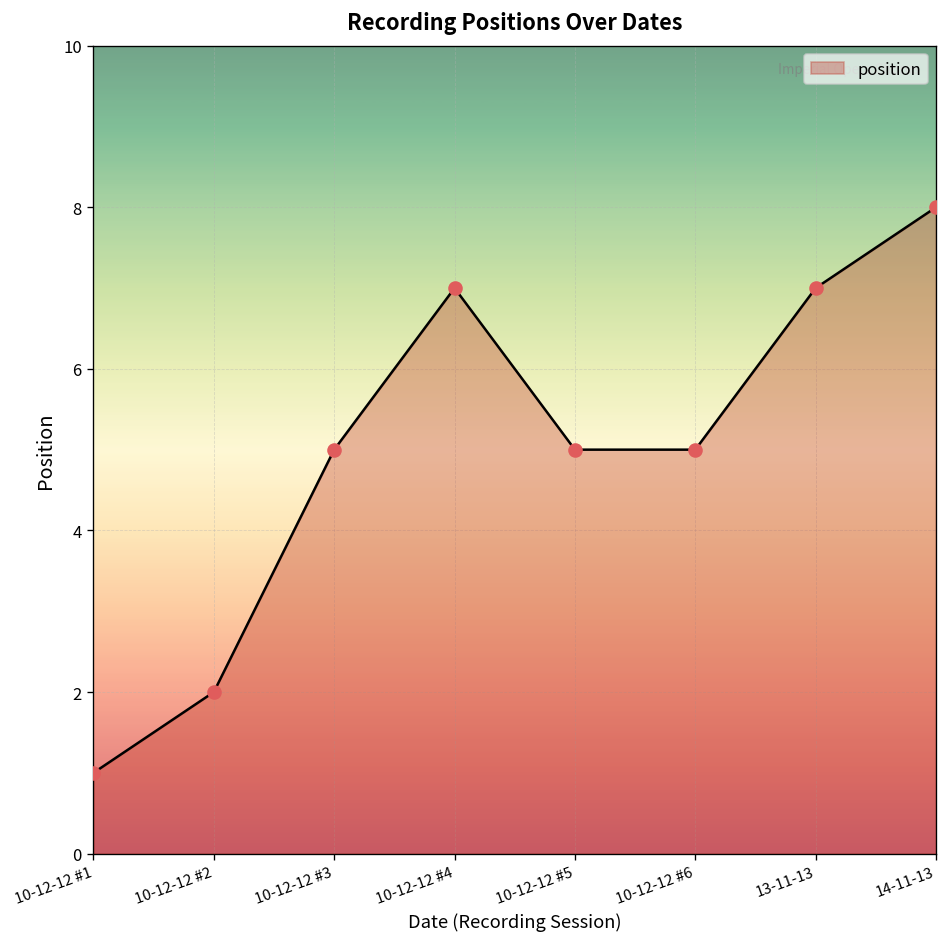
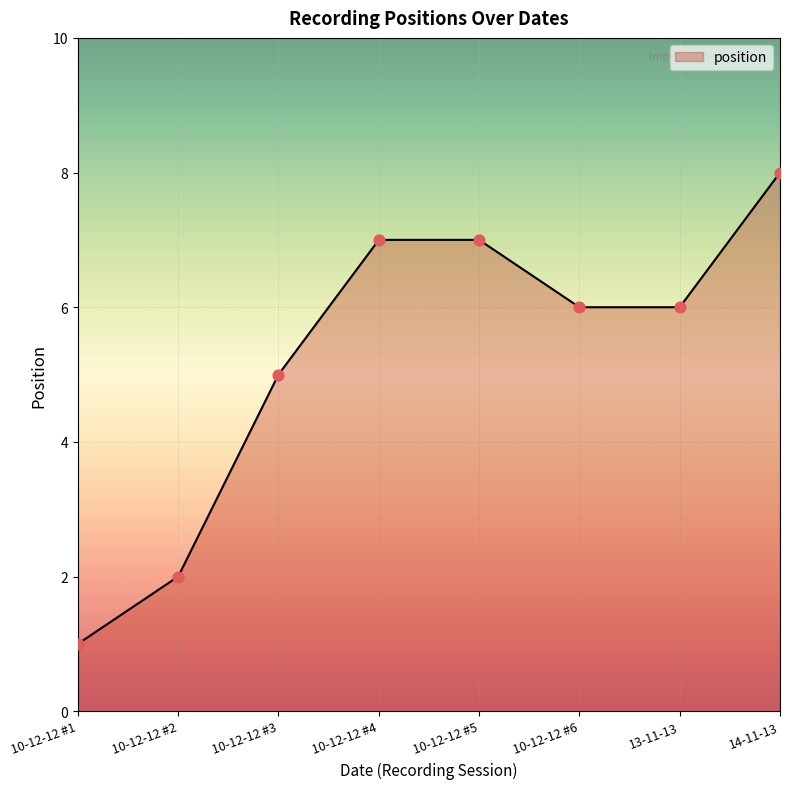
10-12-12 #5: 5 -> 7
10-12-12 #6: 5 -> 6
13-11-13: 7 -> 6
